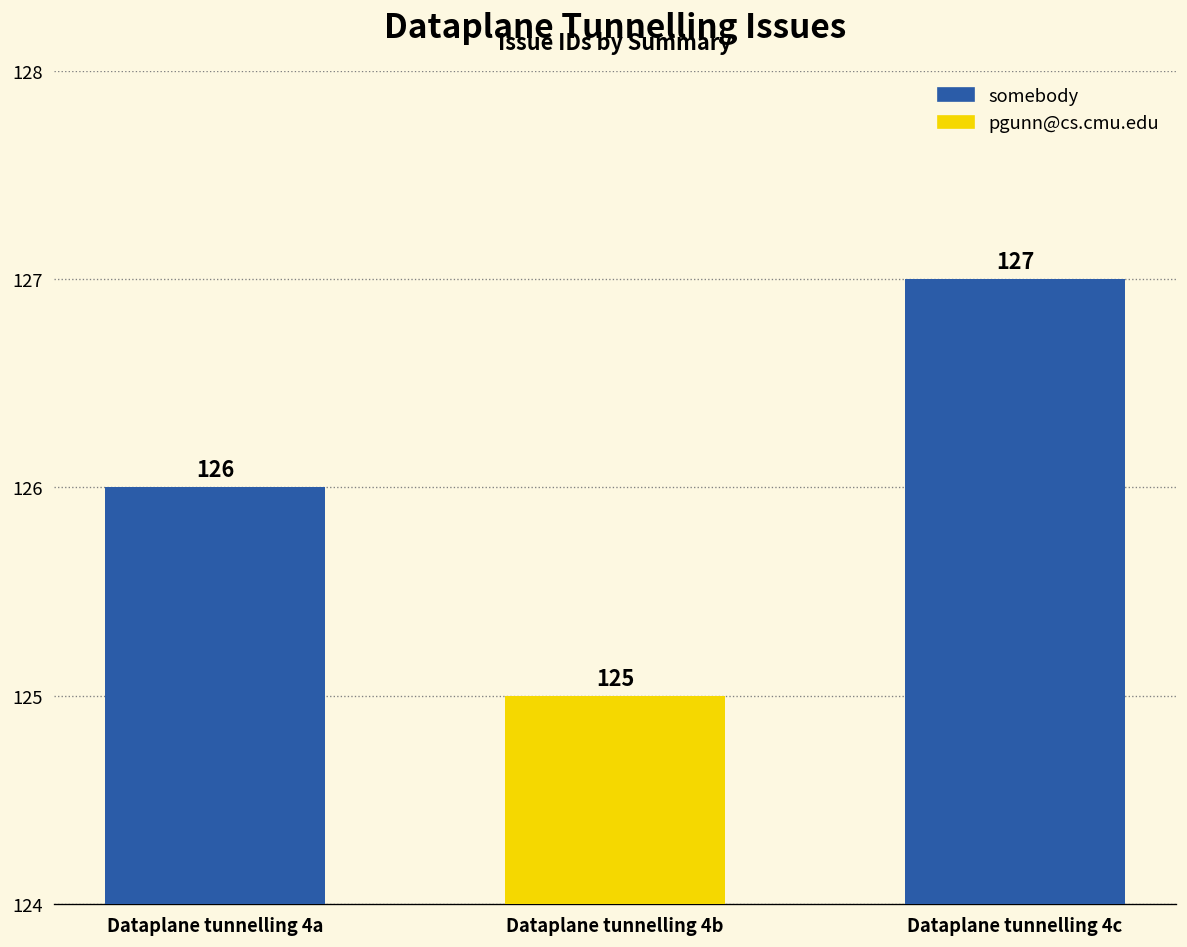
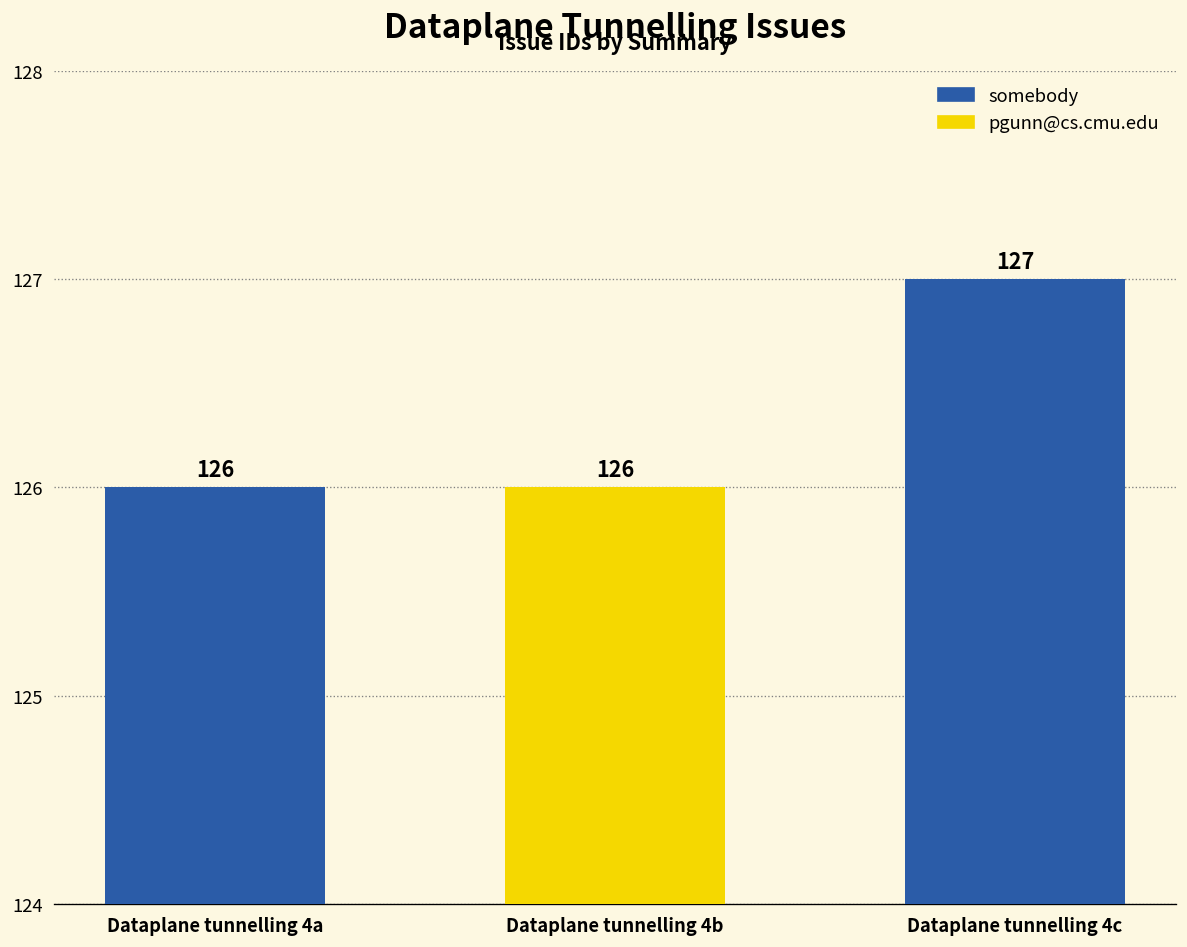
Dataplane tunnelling 4b: 125 -> 126
